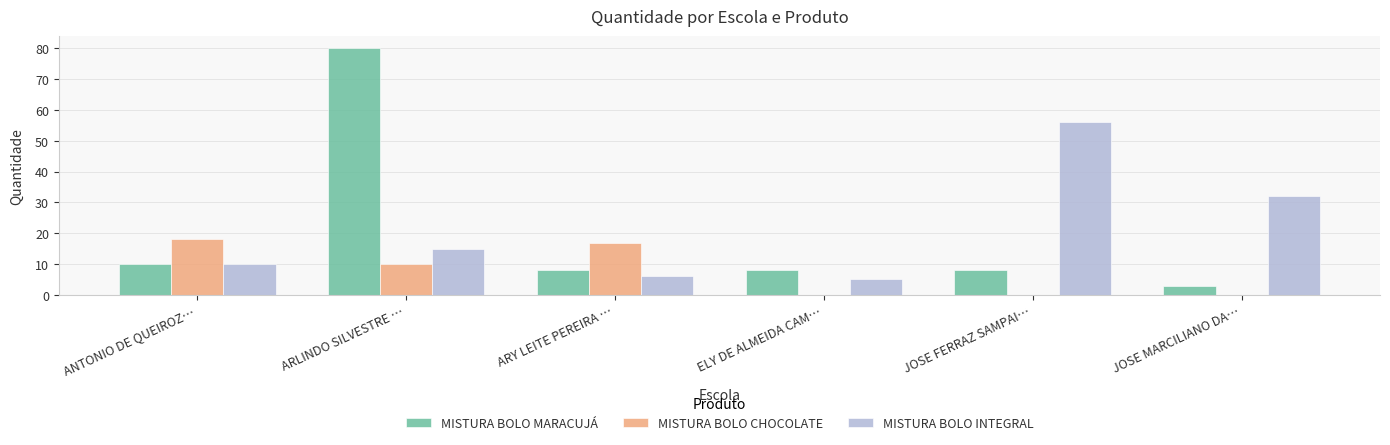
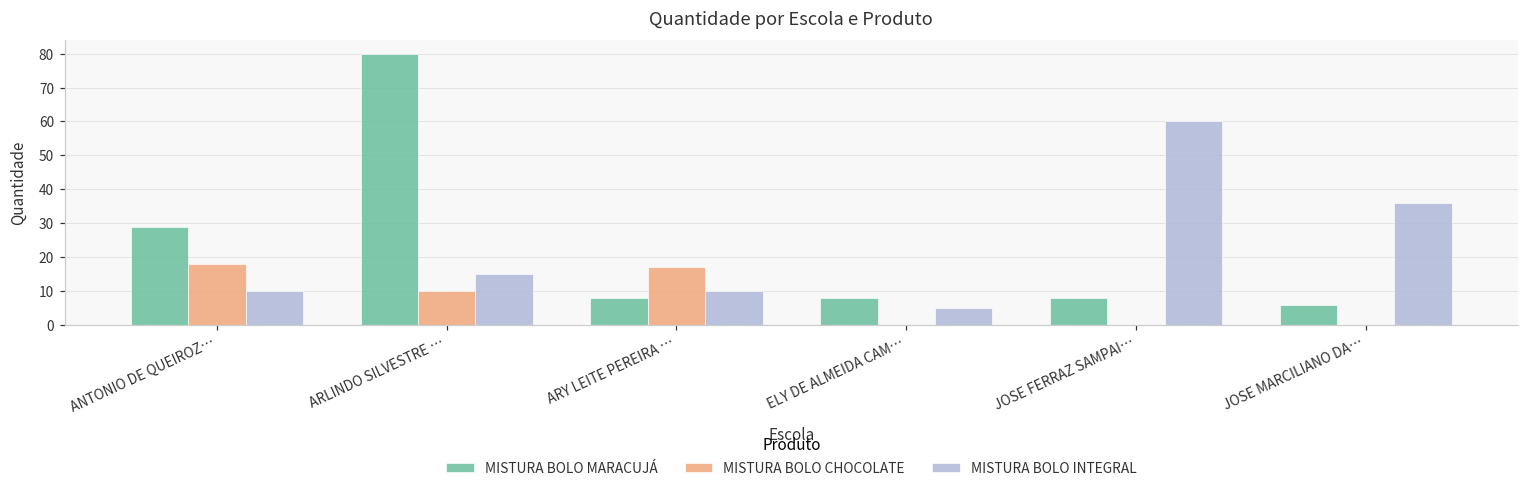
MISTURA BOLO MARACUJÁ, ANTONIO DE QUEIROZ…: 10 -> 29
MISTURA BOLO INTEGRAL, ARY LEITE PEREIRA …: 6 -> 10
MISTURA BOLO INTEGRAL, JOSE FERRAZ SAMPAI…: 56 -> 60
MISTURA BOLO MARACUJÁ, JOSE MARCILIANO DA…: 3 -> 6
MISTURA BOLO INTEGRAL, JOSE MARCILIANO DA…: 32 -> 36
